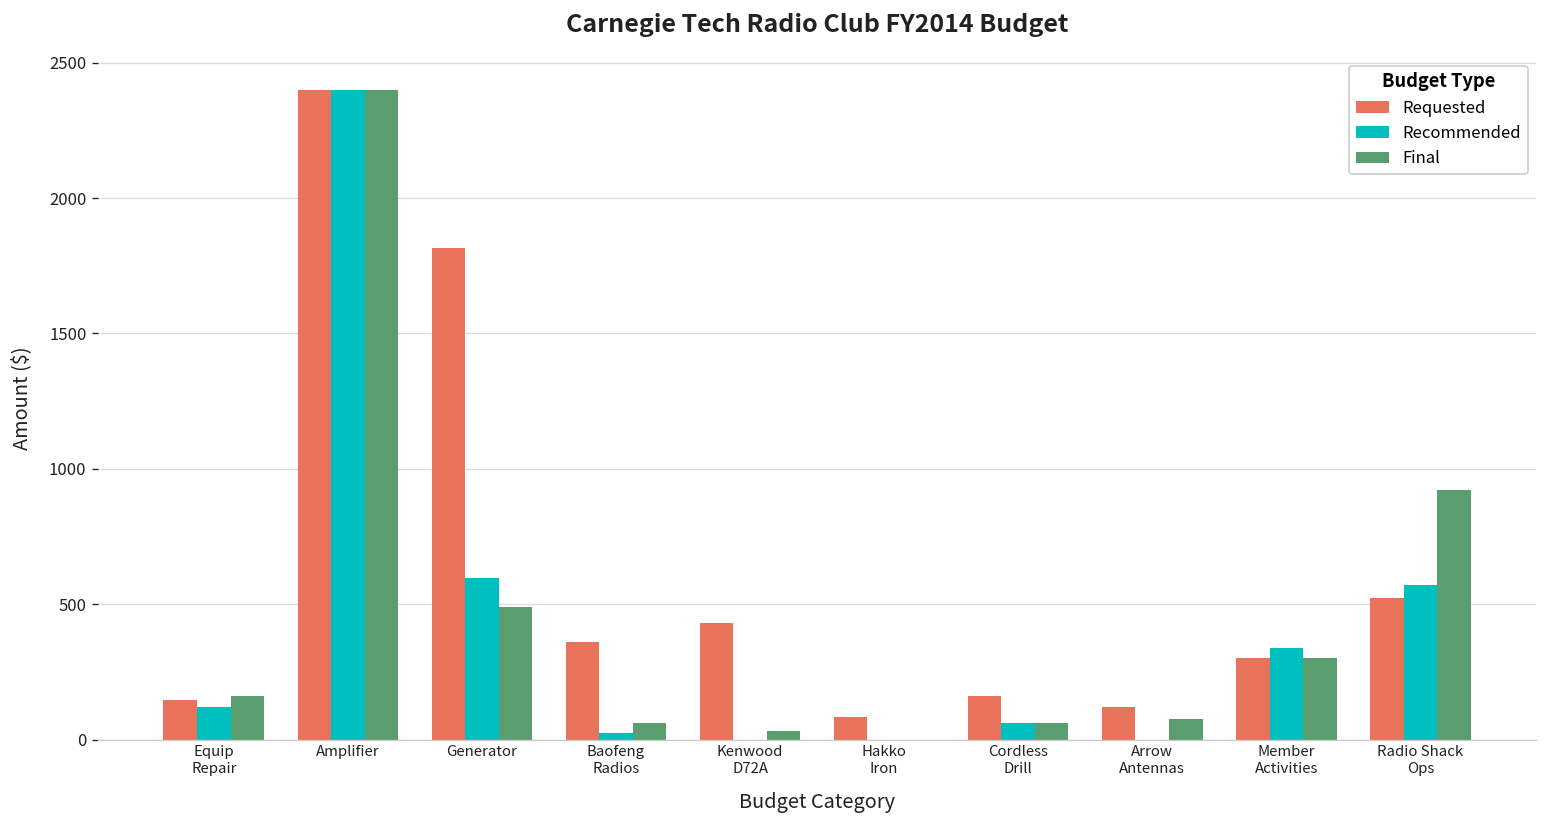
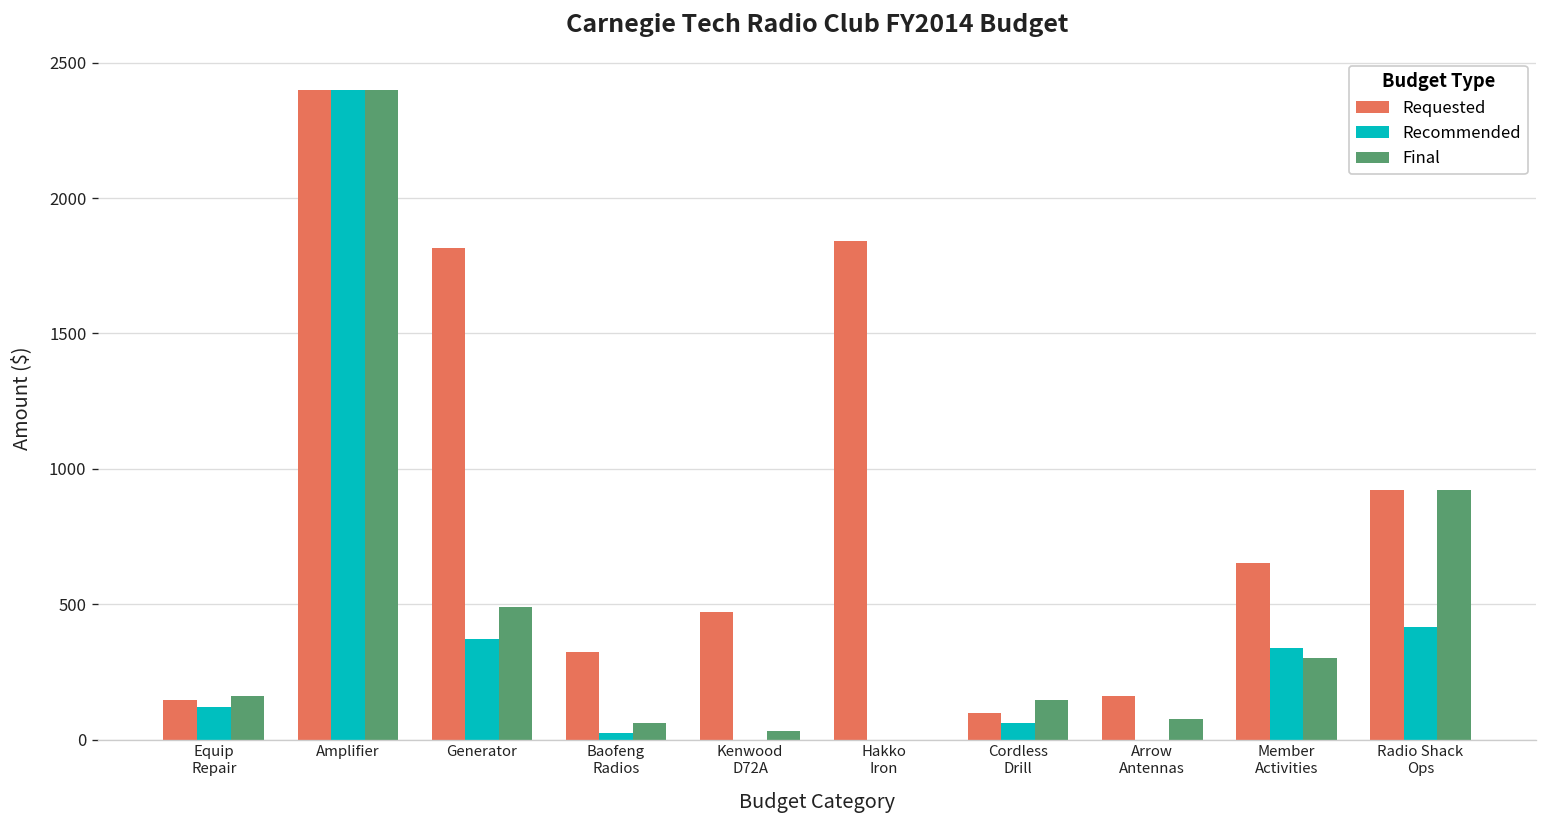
Recommended, Generator: 600 -> 370
Requested, Baofeng Radios: 360 -> 320
Requested, Kenwood D72A: 430 -> 470
Requested, Hakko Iron: 80 -> 1840
Requested, Cordless Drill: 160 -> 100
Final, Cordless Drill: 60 -> 140
Requested, Arrow Antennas: 120 -> 160
Requested, Member Activities: 300 -> 650
Requested, Radio Shack Ops: 520 -> 920
Recommended, Radio Shack Ops: 570 -> 420
